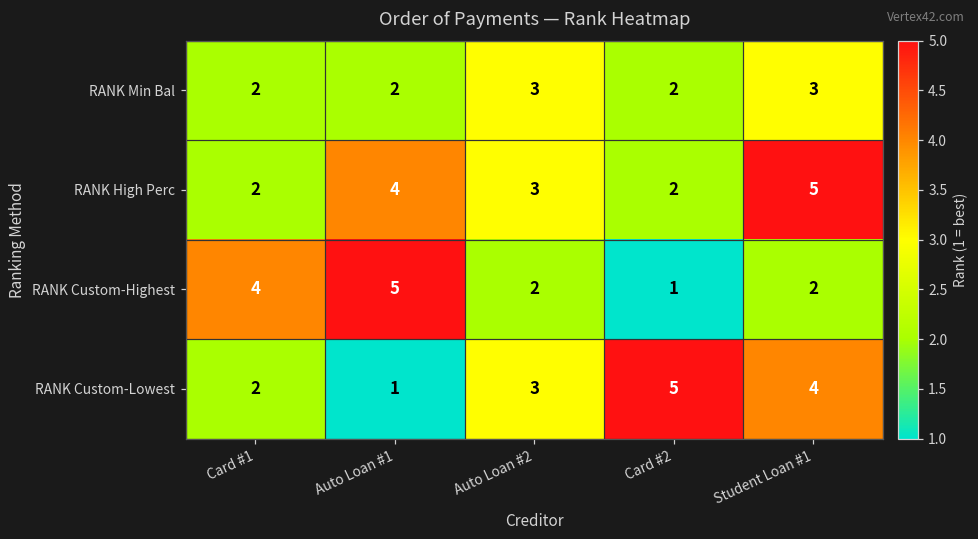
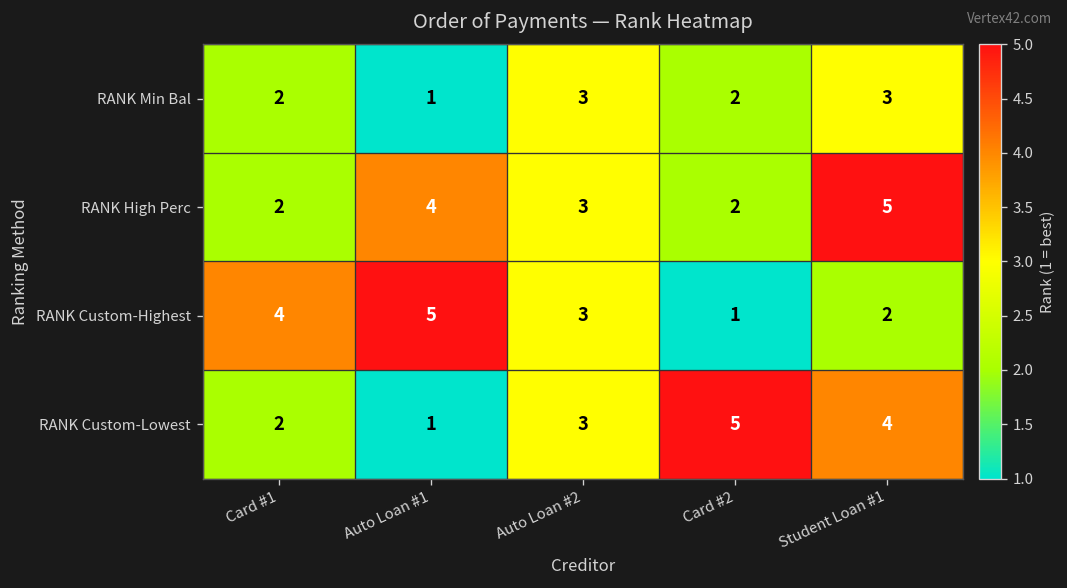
RANK Min Bal, Auto Loan #1: 2 -> 1
RANK Custom-Highest, Auto Loan #2: 2 -> 3
